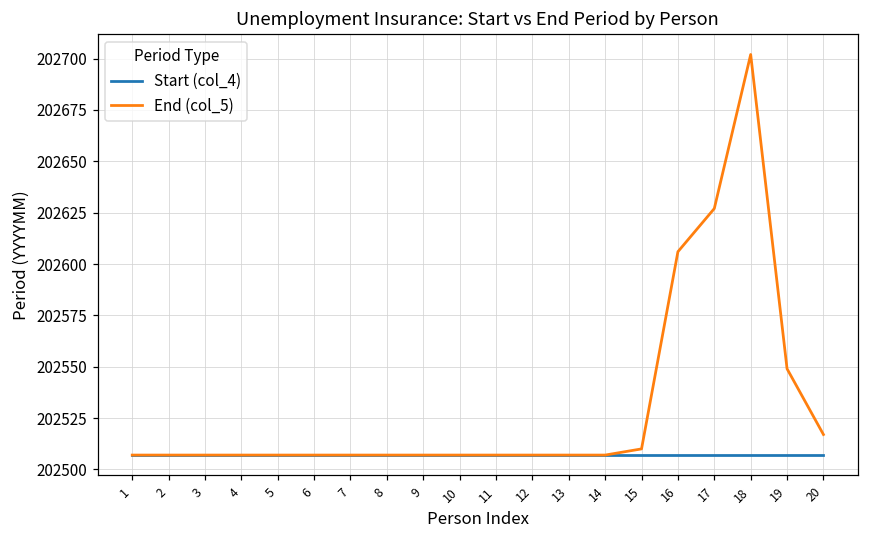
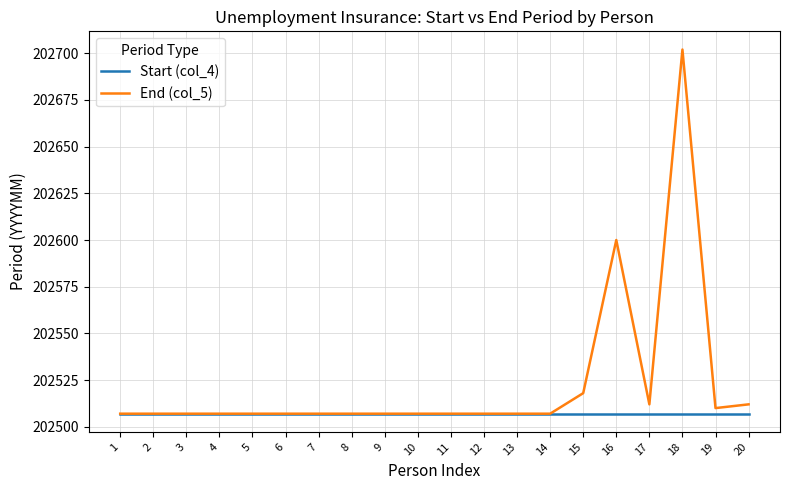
End (col_5), 15: 202510 -> 202518
End (col_5), 16: 202606 -> 202600
End (col_5), 17: 202627 -> 202512
End (col_5), 19: 202549 -> 202510
End (col_5), 20: 202517 -> 202512
